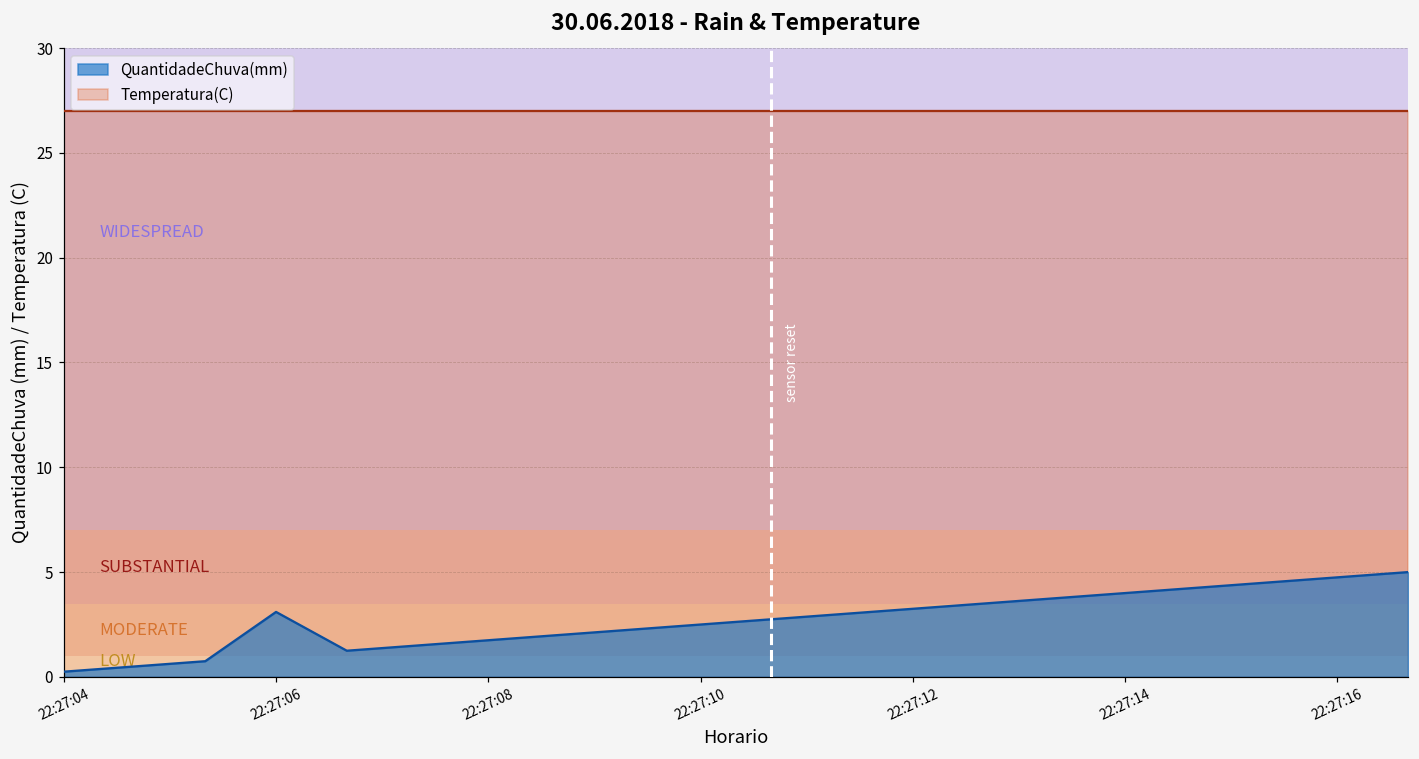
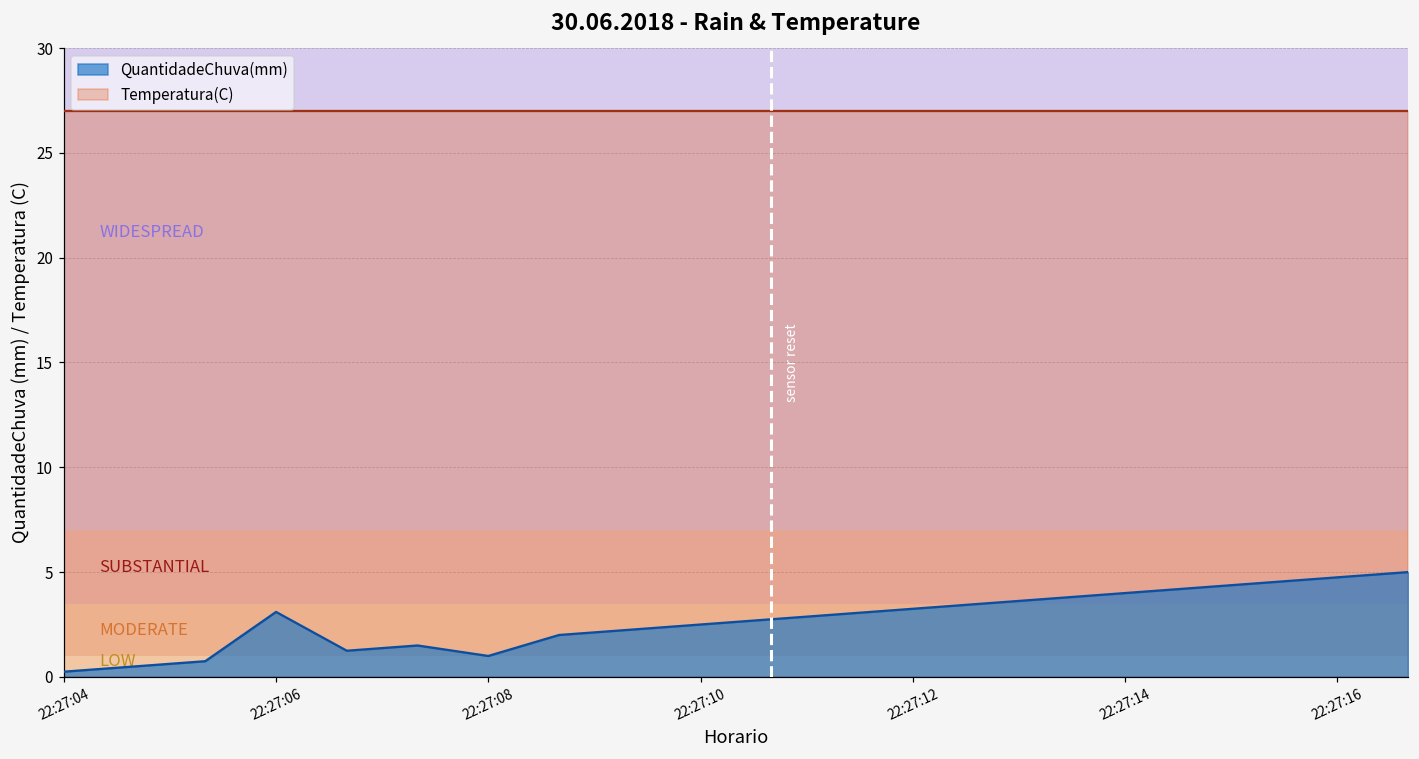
QuantidadeChuva(mm), 22:27:08: 1.8 -> 1.0
